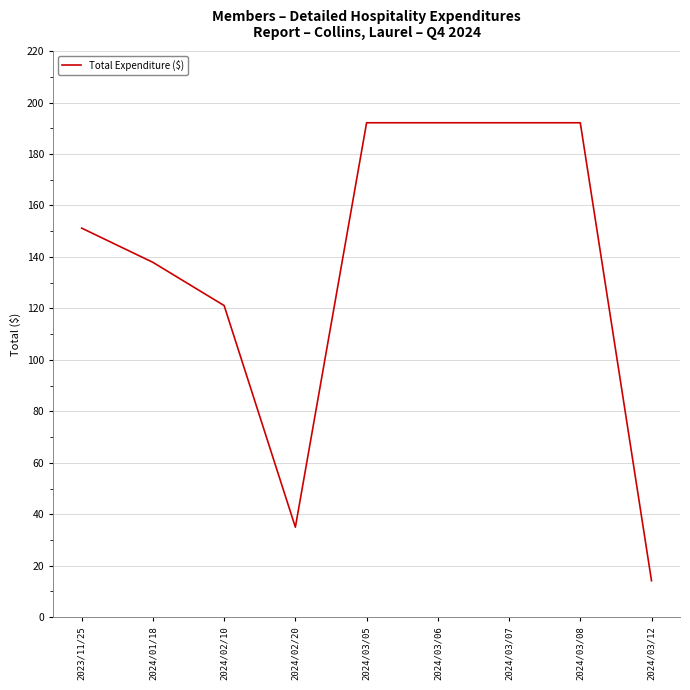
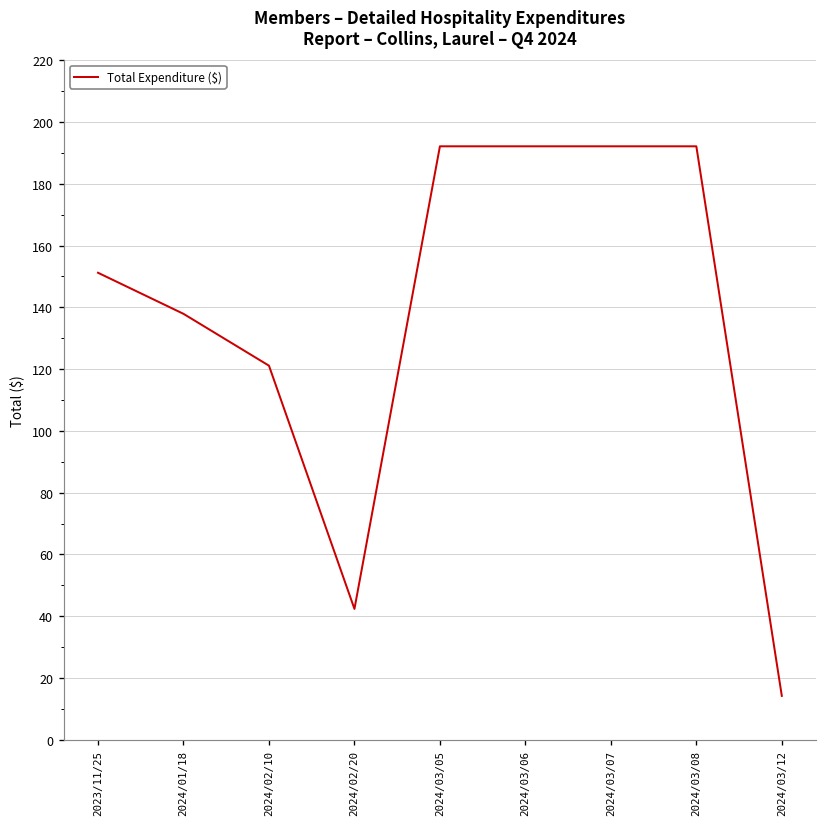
2024/02/20: 35 -> 42
